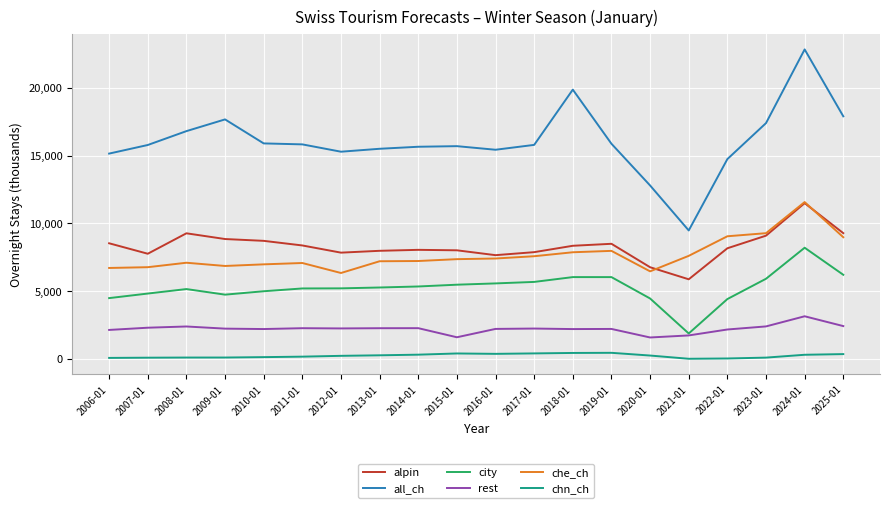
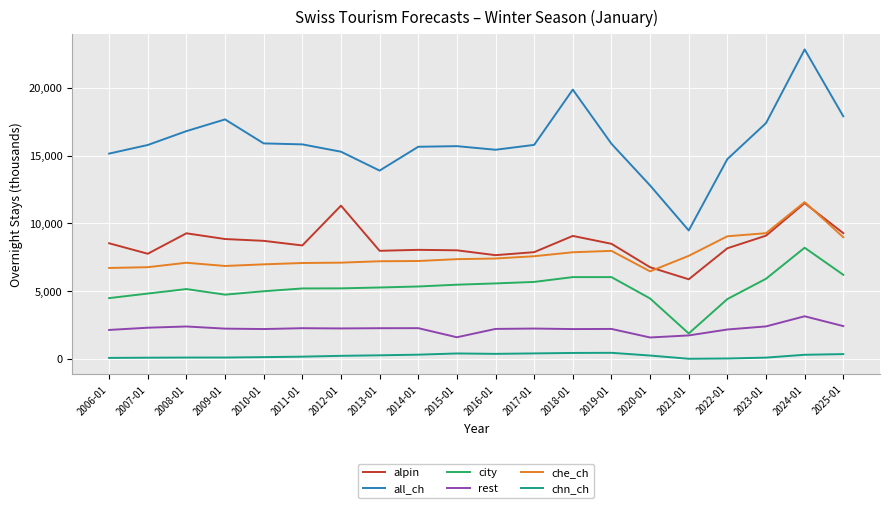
alpin, 2012-01: 7,800 -> 11,300
che_ch, 2012-01: 6,300 -> 7,100
all_ch, 2013-01: 15,500 -> 13,900
alpin, 2018-01: 8,300 -> 9,100
